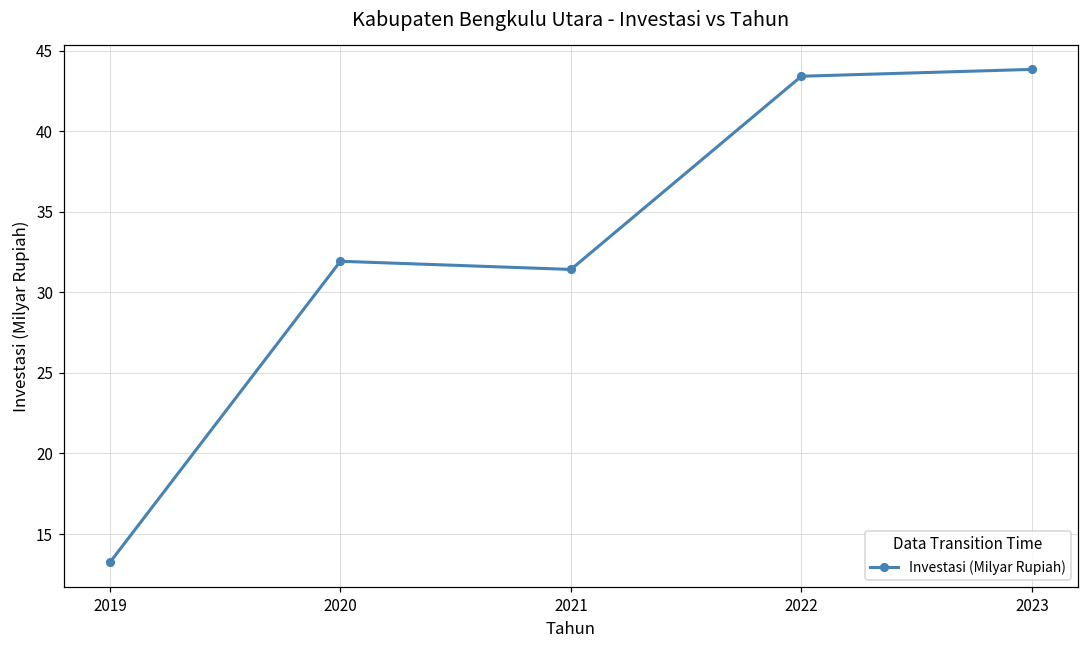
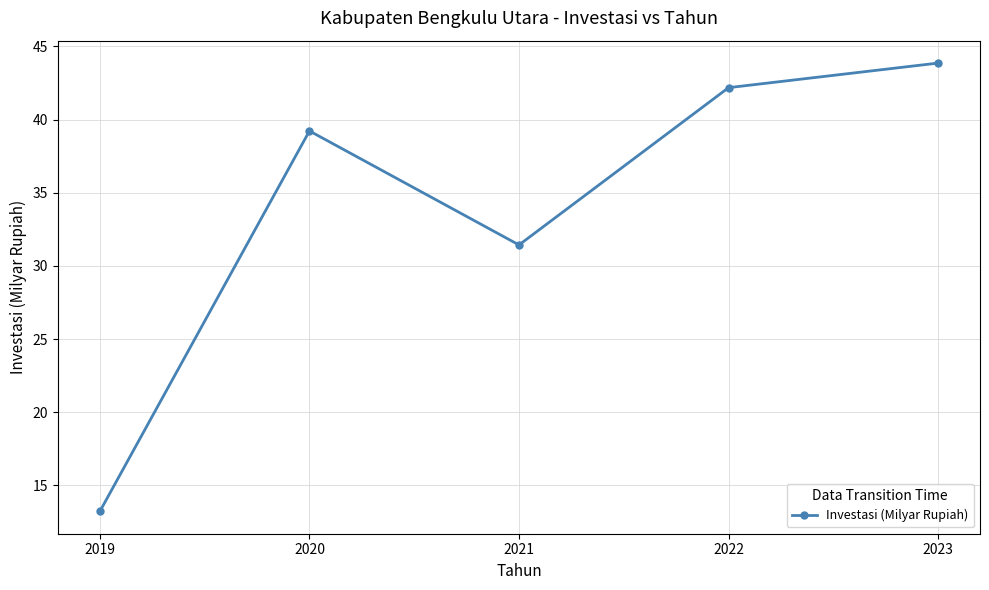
2020: 31.9 -> 39.2
2022: 43.4 -> 42.2
